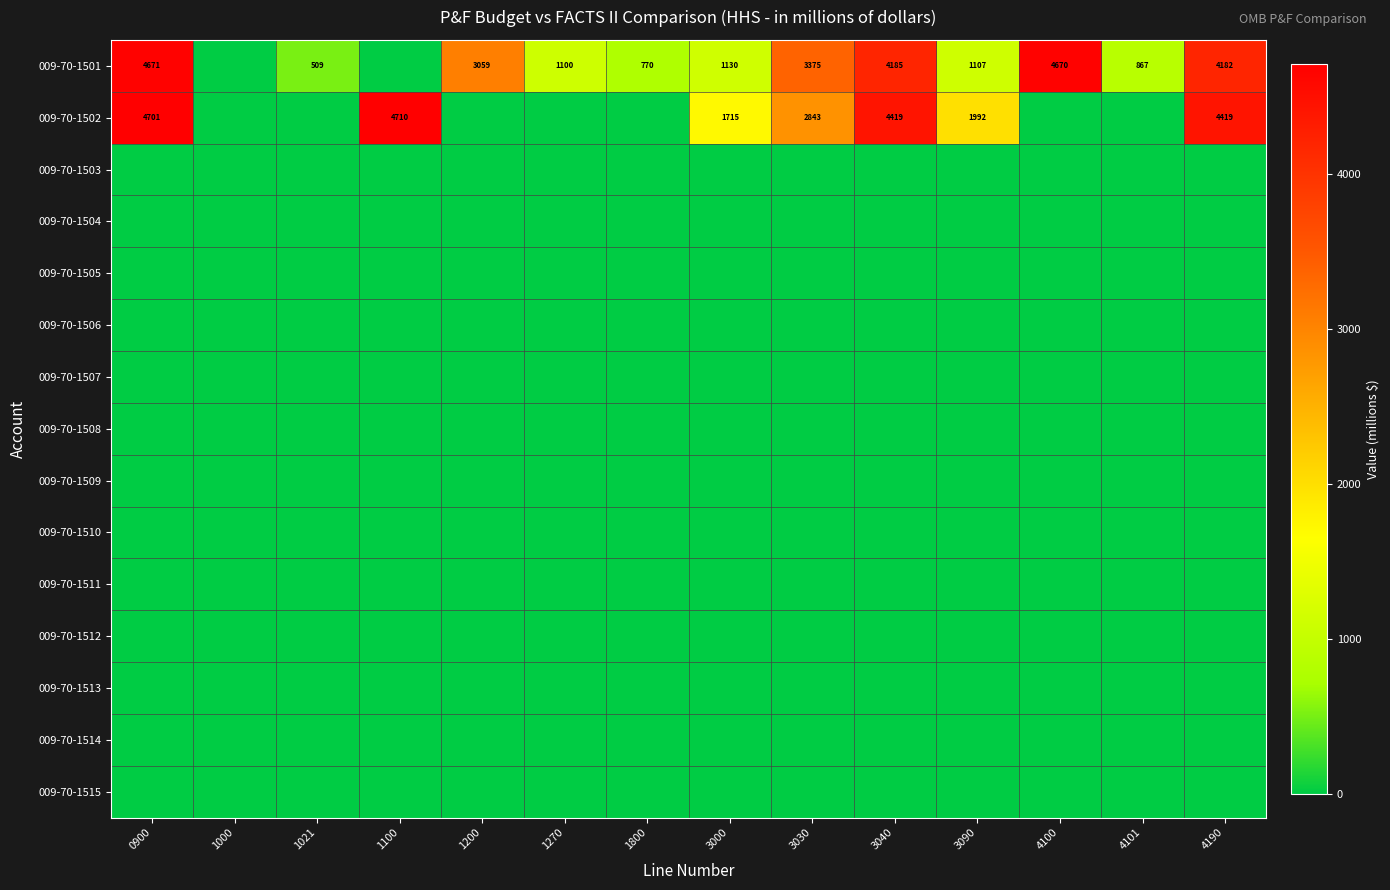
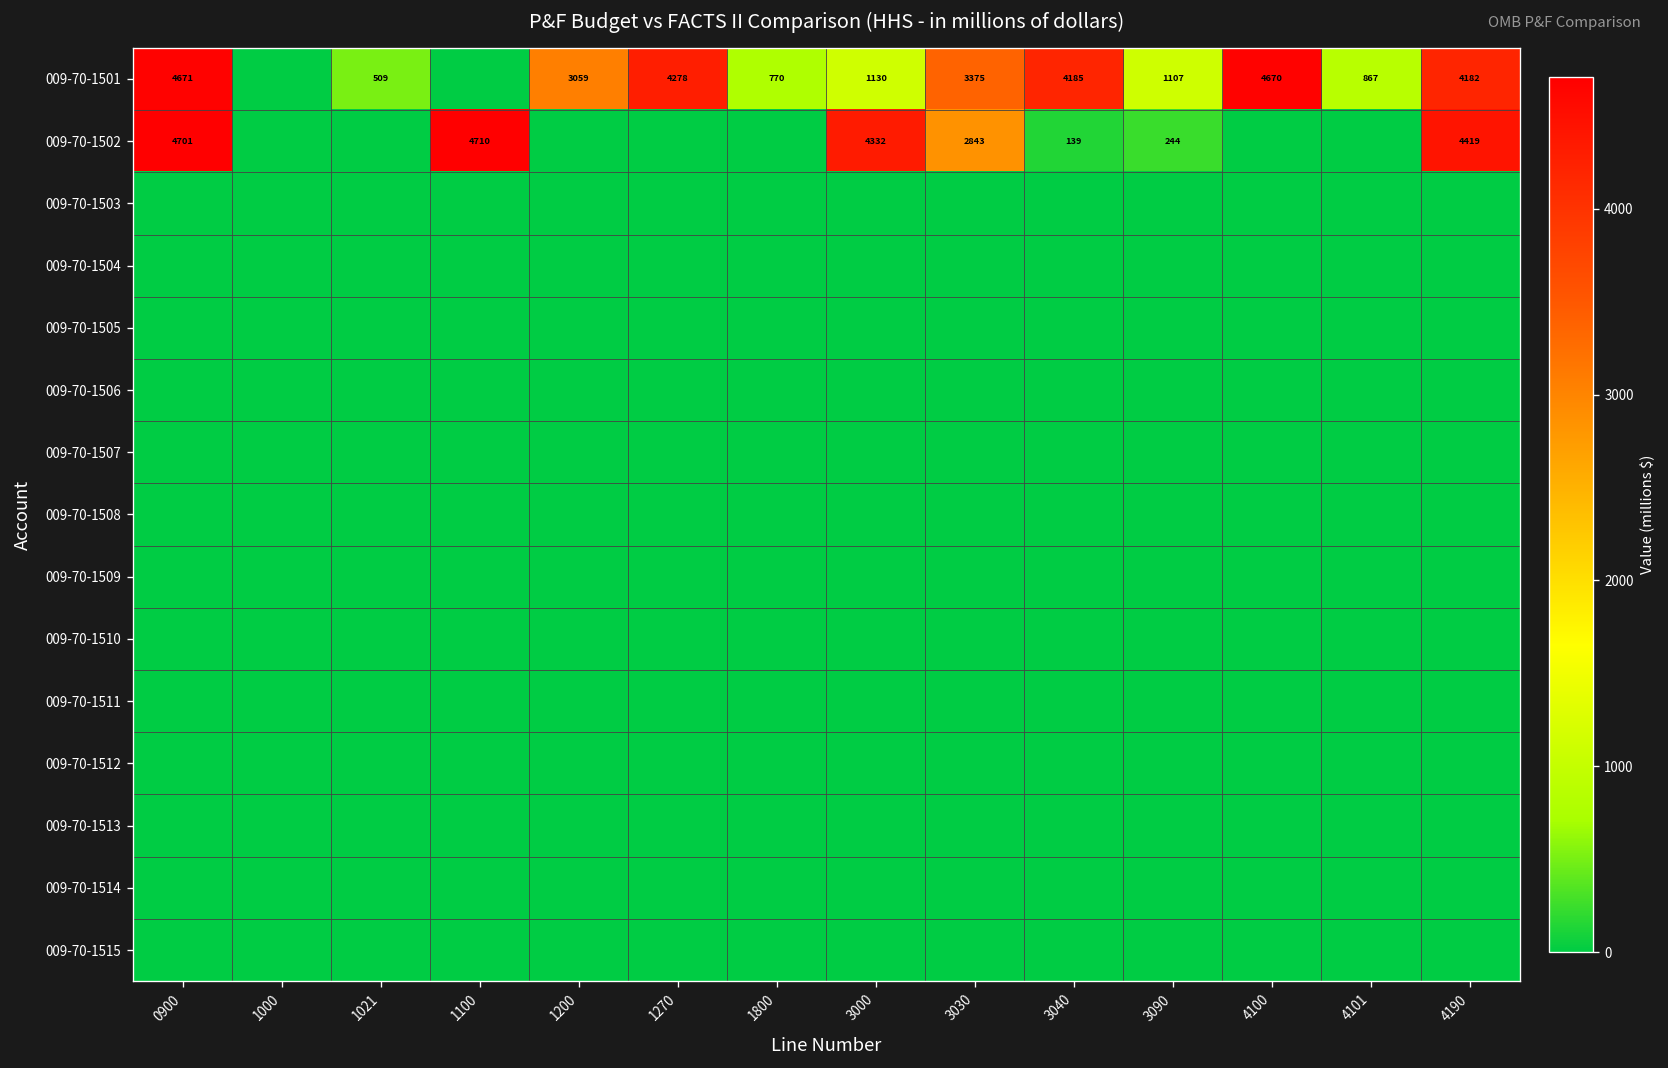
009-70-1501, 1270: 1100 -> 4278
009-70-1502, 3000: 1715 -> 4332
009-70-1502, 3040: 4419 -> 139
009-70-1502, 3090: 1992 -> 244
